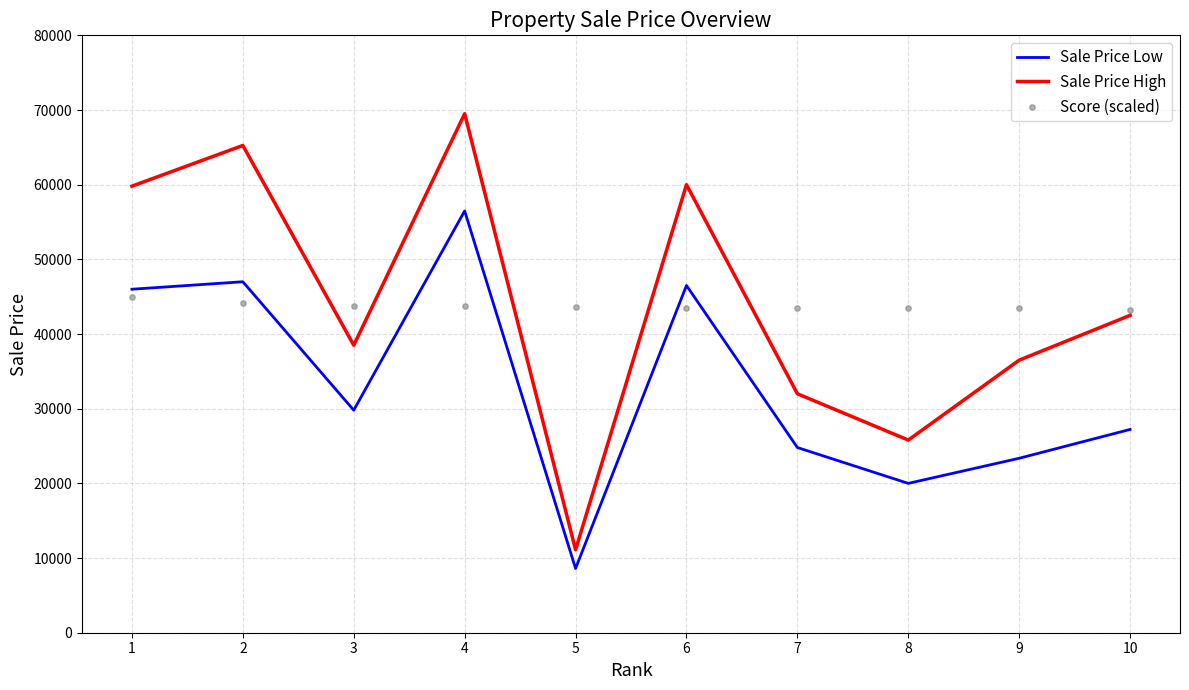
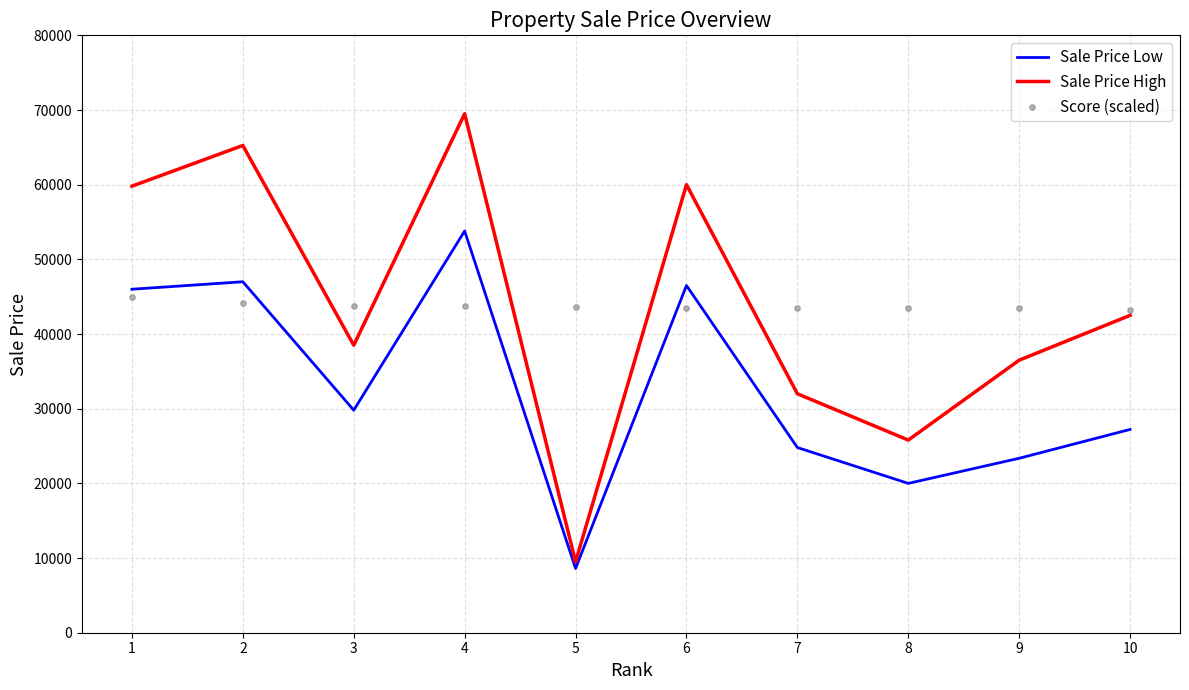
Sale Price Low, 4: 56000 -> 54000
Sale Price High, 5: 11000 -> 9000
